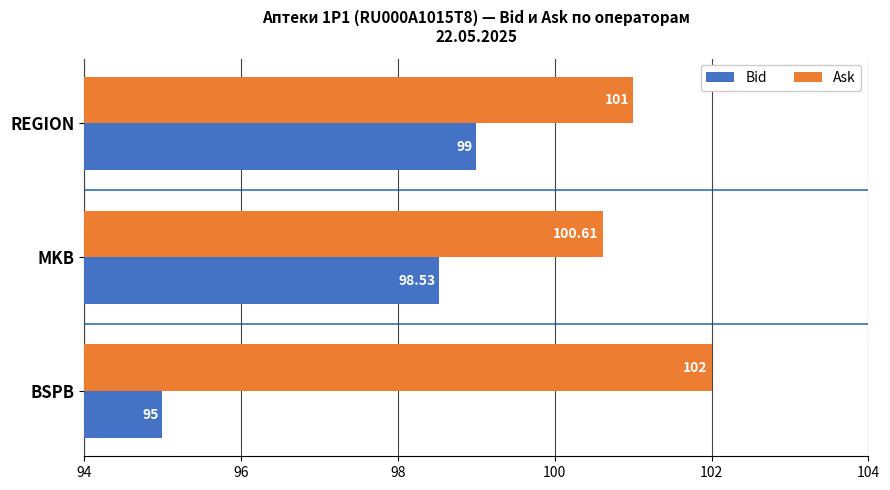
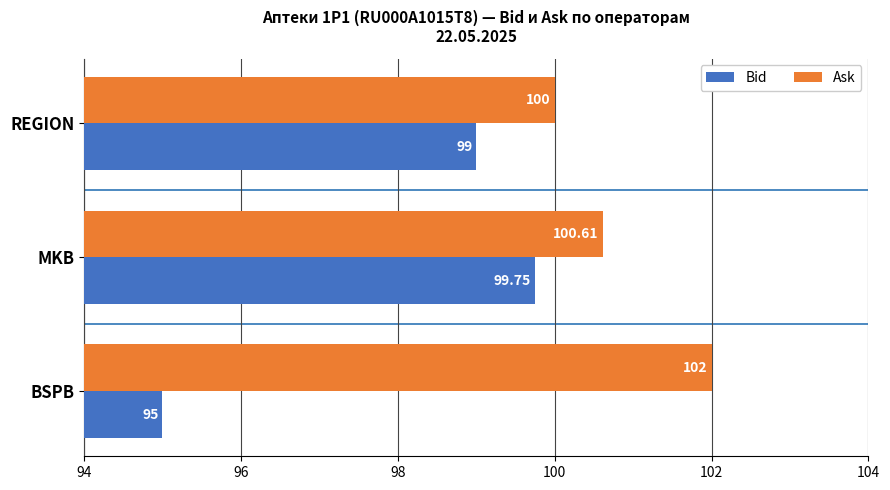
Ask, REGION: 101 -> 100
Bid, MKB: 98.53 -> 99.75
